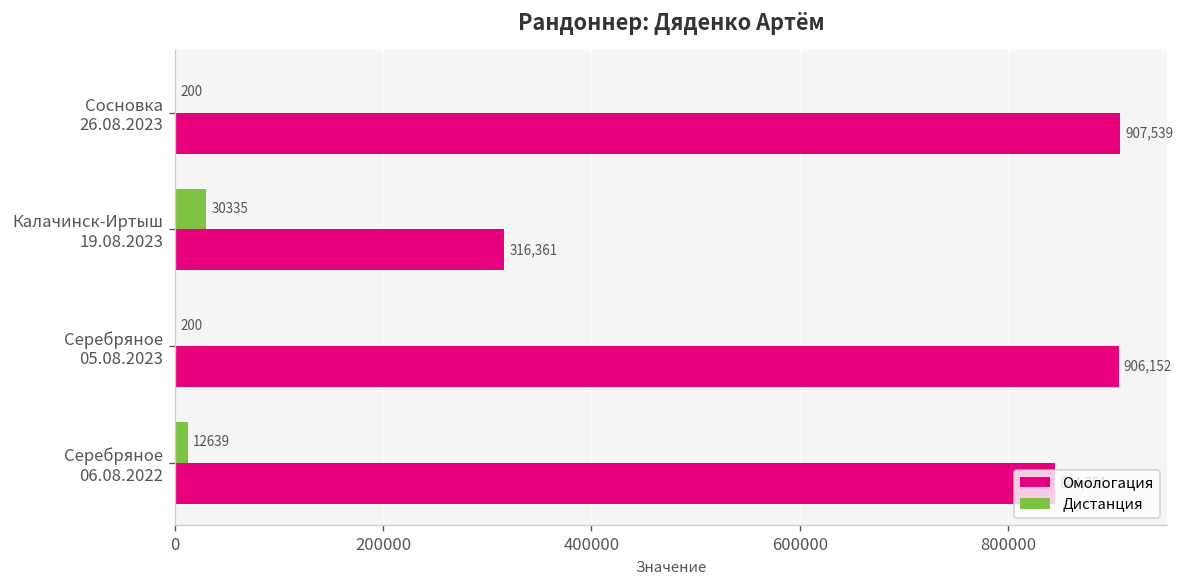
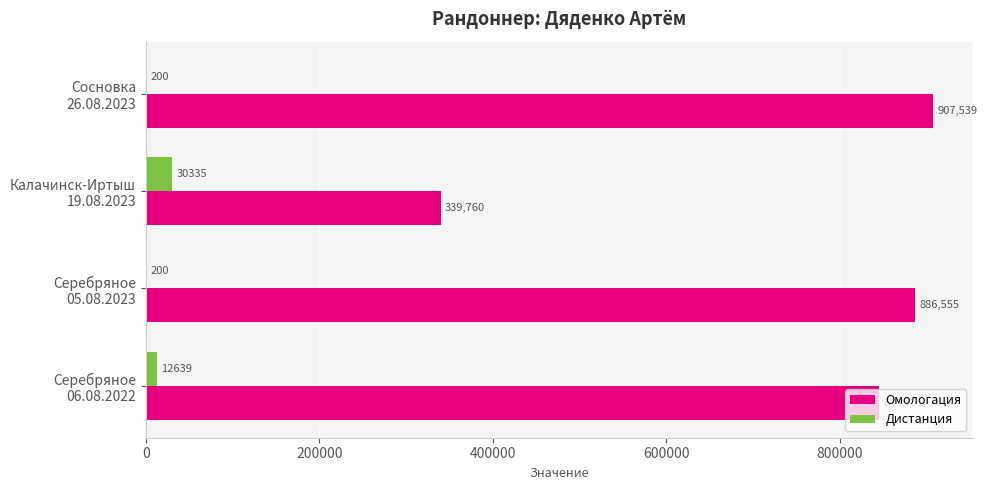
Омологация, Калачинск-Иртыш 19.08.2023: 316,361 -> 339,760
Омологация, Серебряное 05.08.2023: 906,152 -> 886,555
